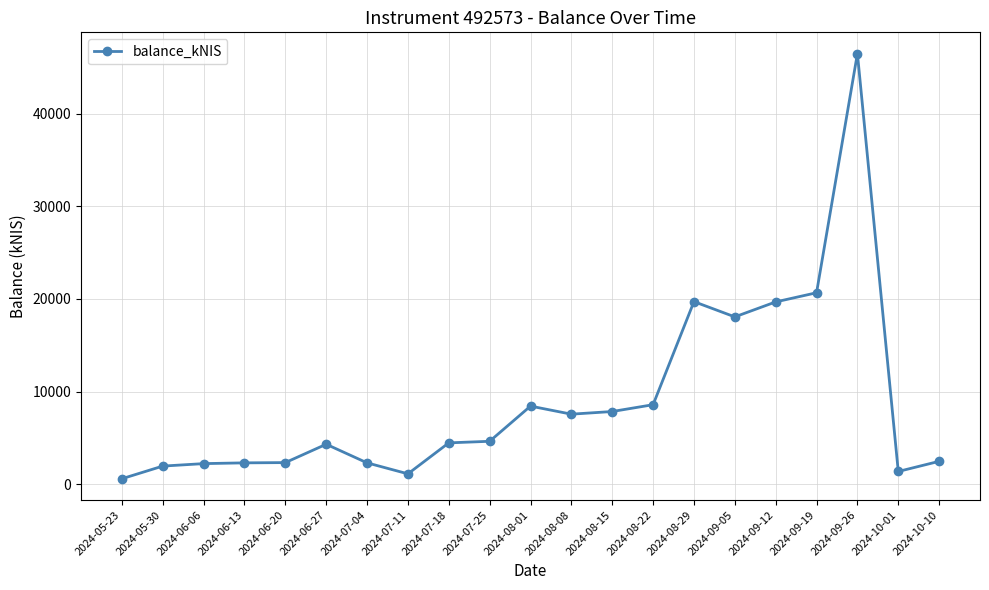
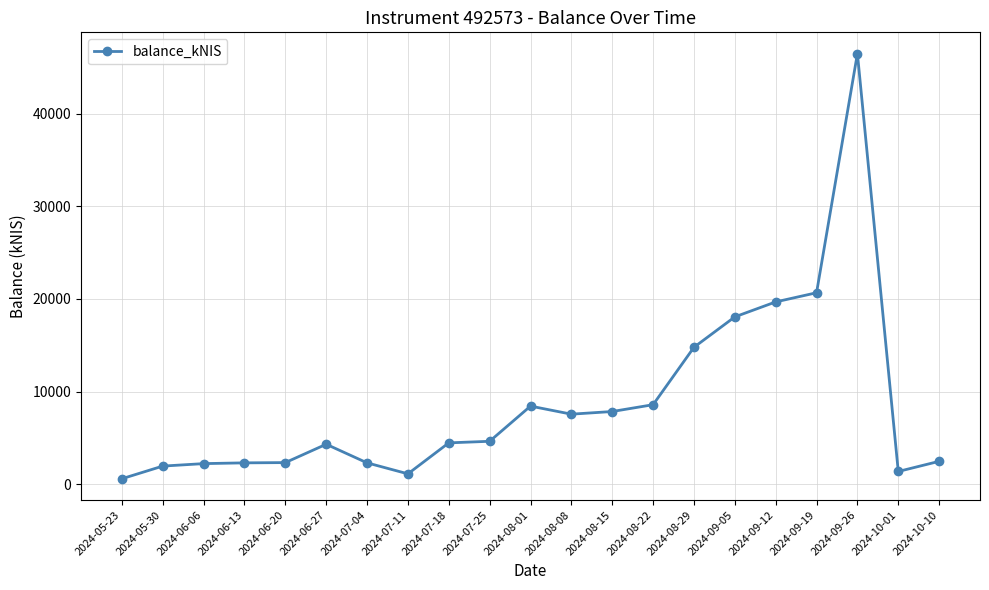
2024-08-29: 20000 -> 15000
